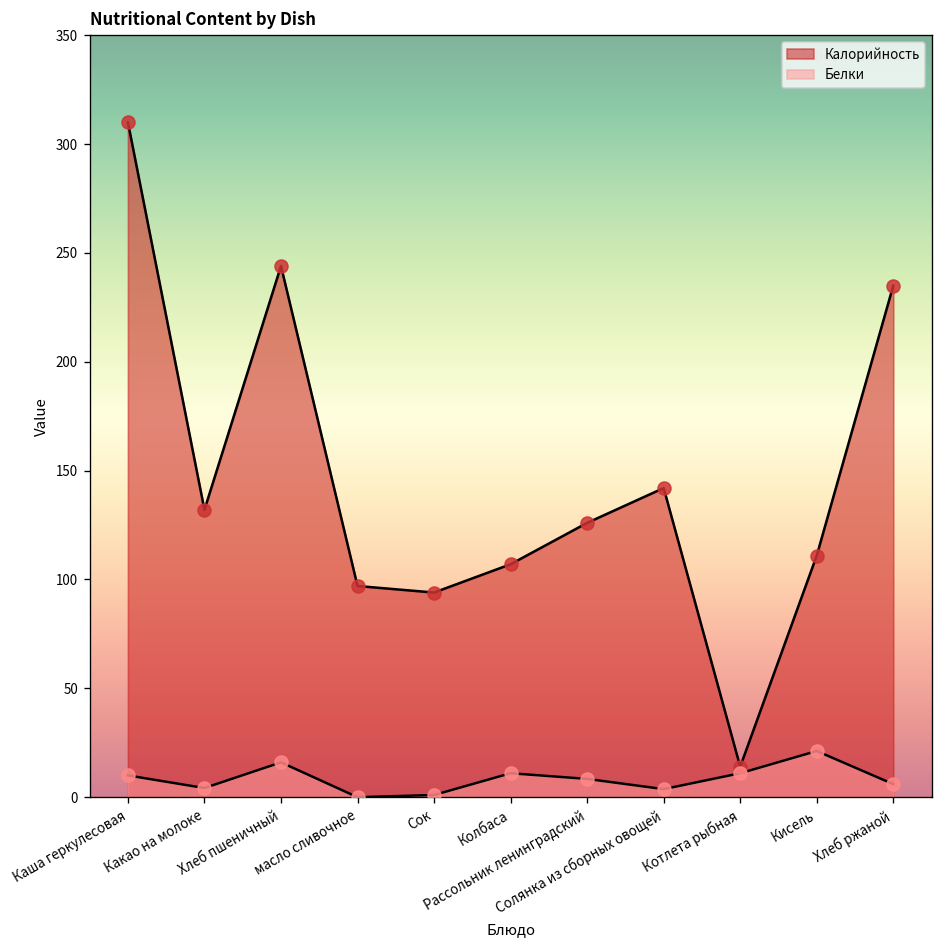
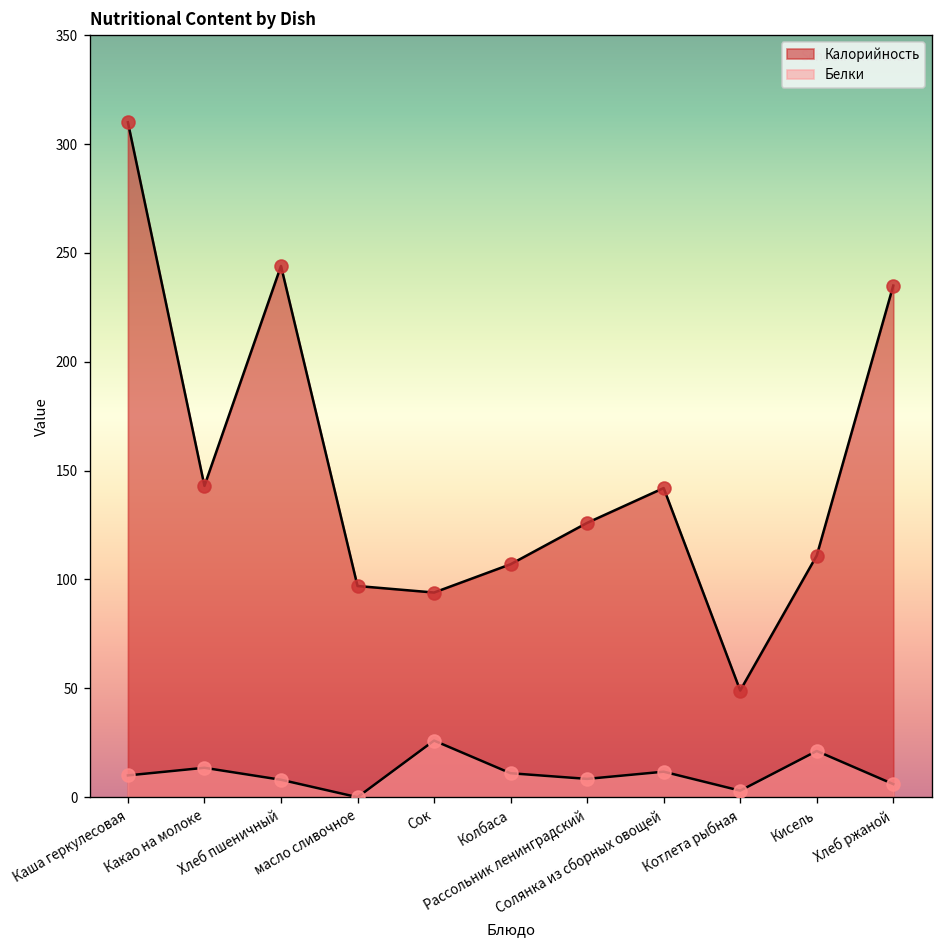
Калорийность, Какао на молоке: 132 -> 143
Белки, Какао на молоке: 4 -> 14
Белки, Хлеб пшеничный: 16 -> 8
Белки, Сок: 1 -> 26
Белки, Солянка из сборных овощей: 4 -> 12
Калорийность, Котлета рыбная: 14 -> 49
Белки, Котлета рыбная: 11 -> 3
